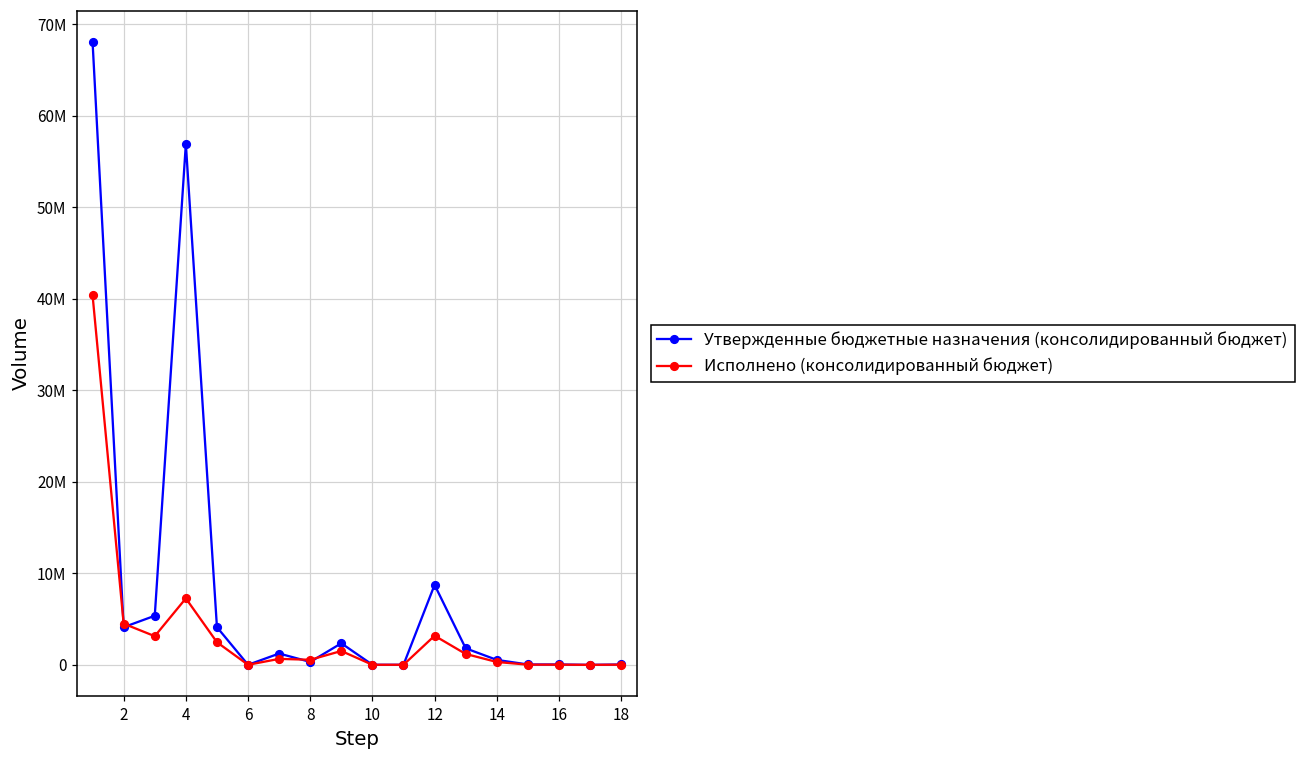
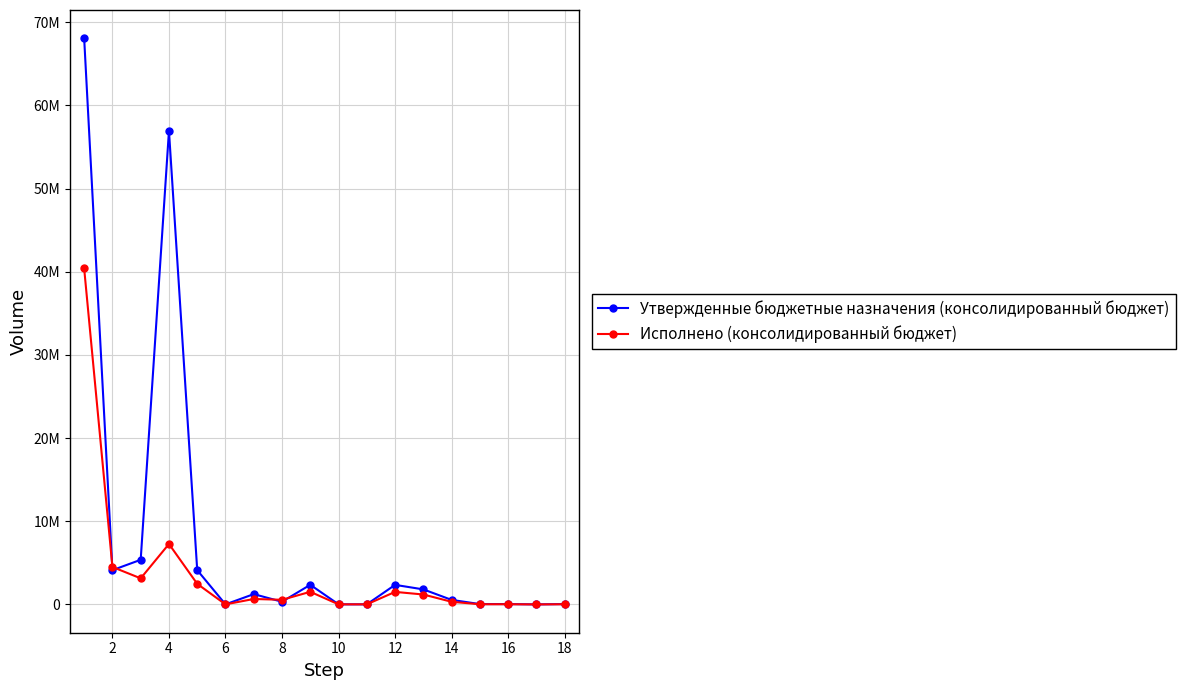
Утвержденные бюджетные назначения (консолидированный бюджет), 12: 9000000 -> 2000000
Исполнено (консолидированный бюджет), 12: 3000000 -> 2000000
